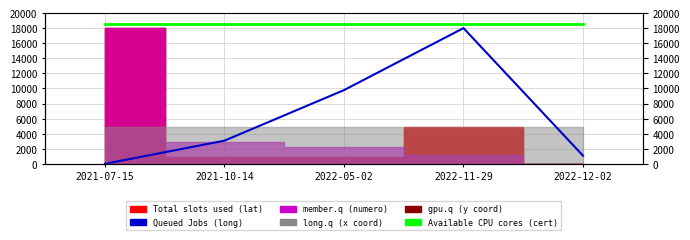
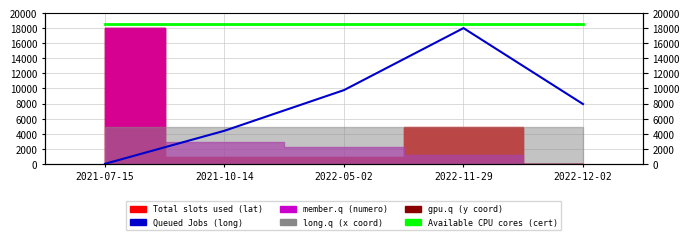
Queued Jobs (long), 2021-10-14: 3000 -> 4000
Queued Jobs (long), 2022-12-02: 1000 -> 8000
